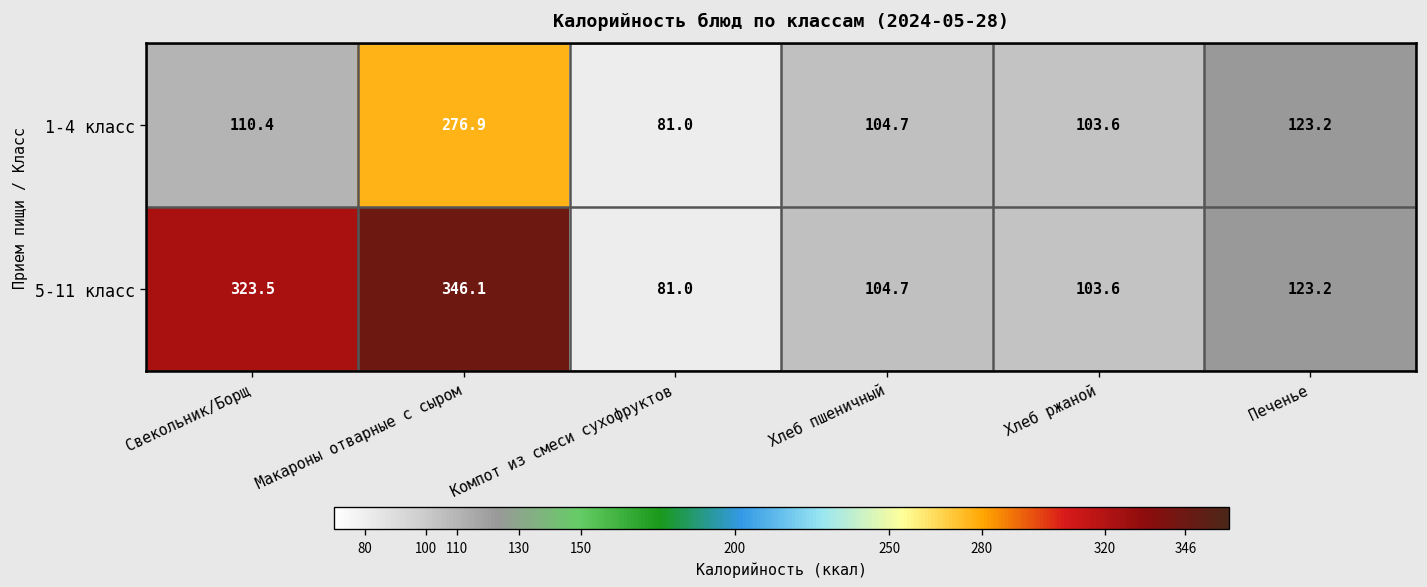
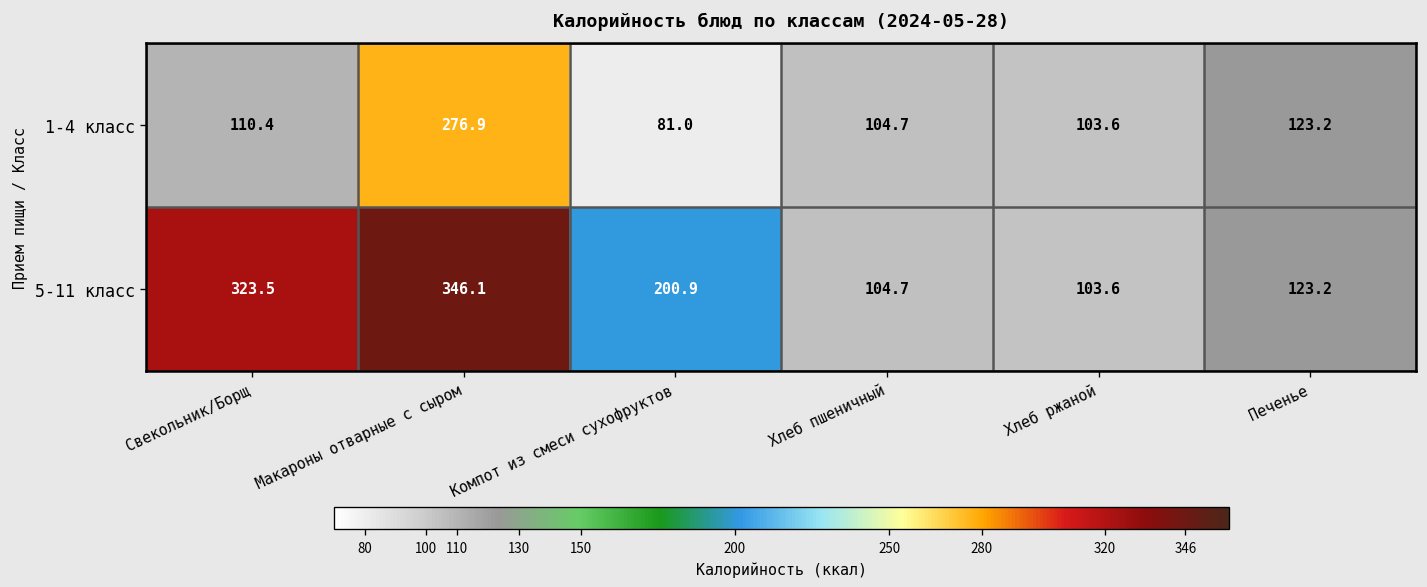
5-11 класс, Компот из смеси сухофруктов: 81.0 -> 200.9
